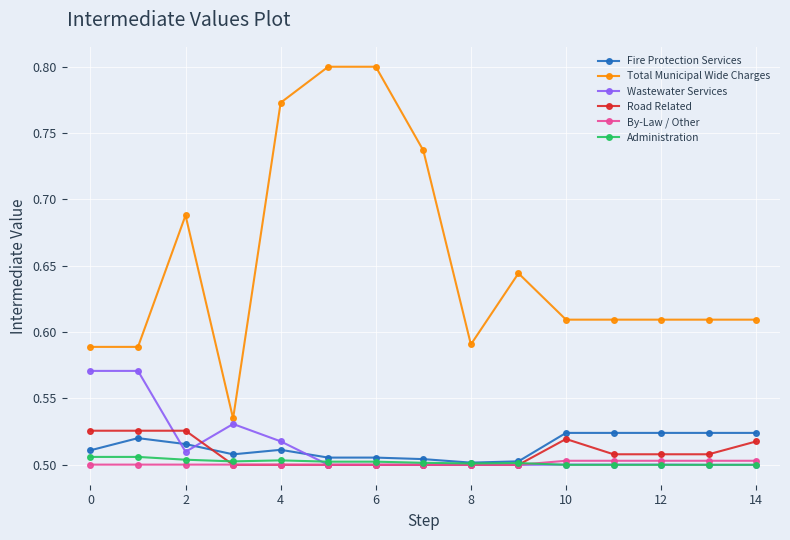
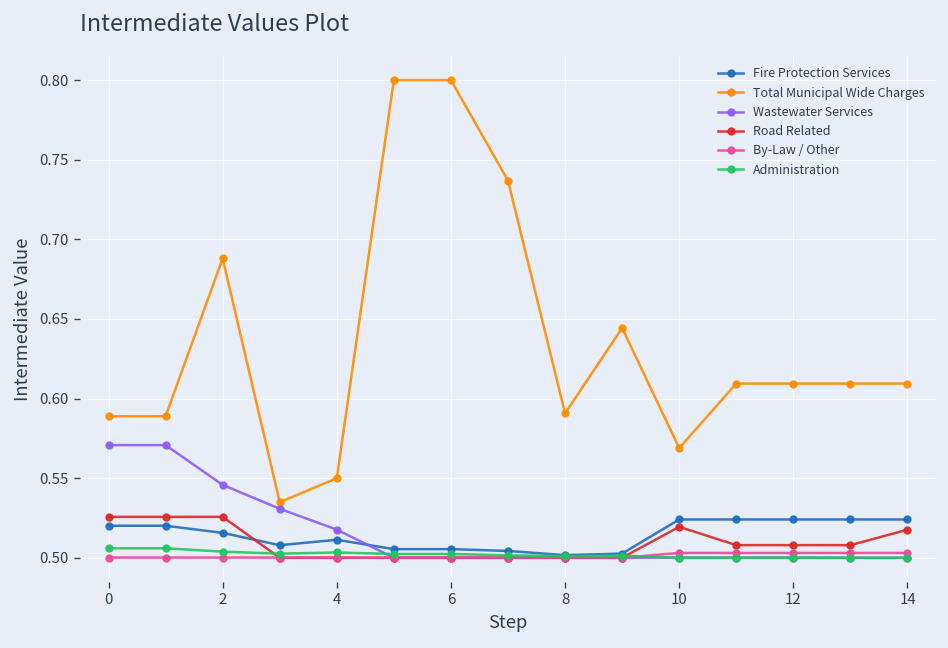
Fire Protection Services, 0: 0.511 -> 0.520
Wastewater Services, 2: 0.510 -> 0.546
Total Municipal Wide Charges, 4: 0.773 -> 0.550
Total Municipal Wide Charges, 10: 0.609 -> 0.569
